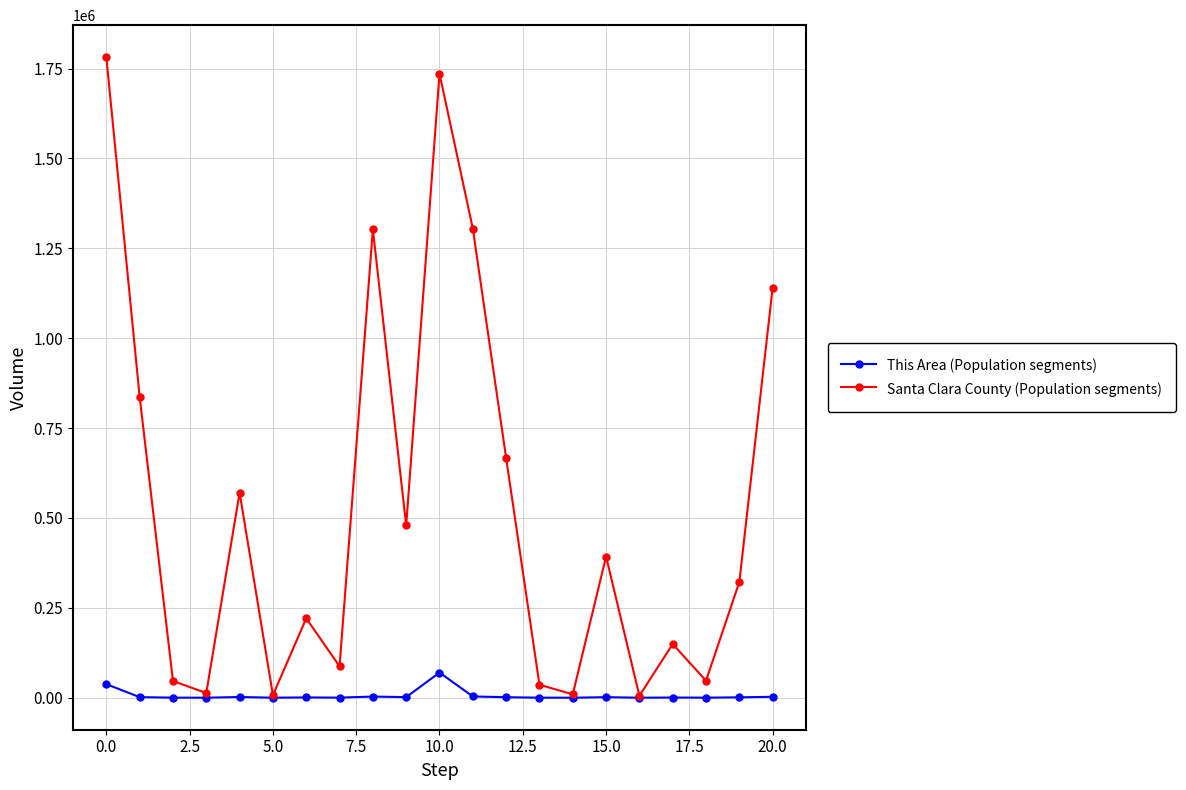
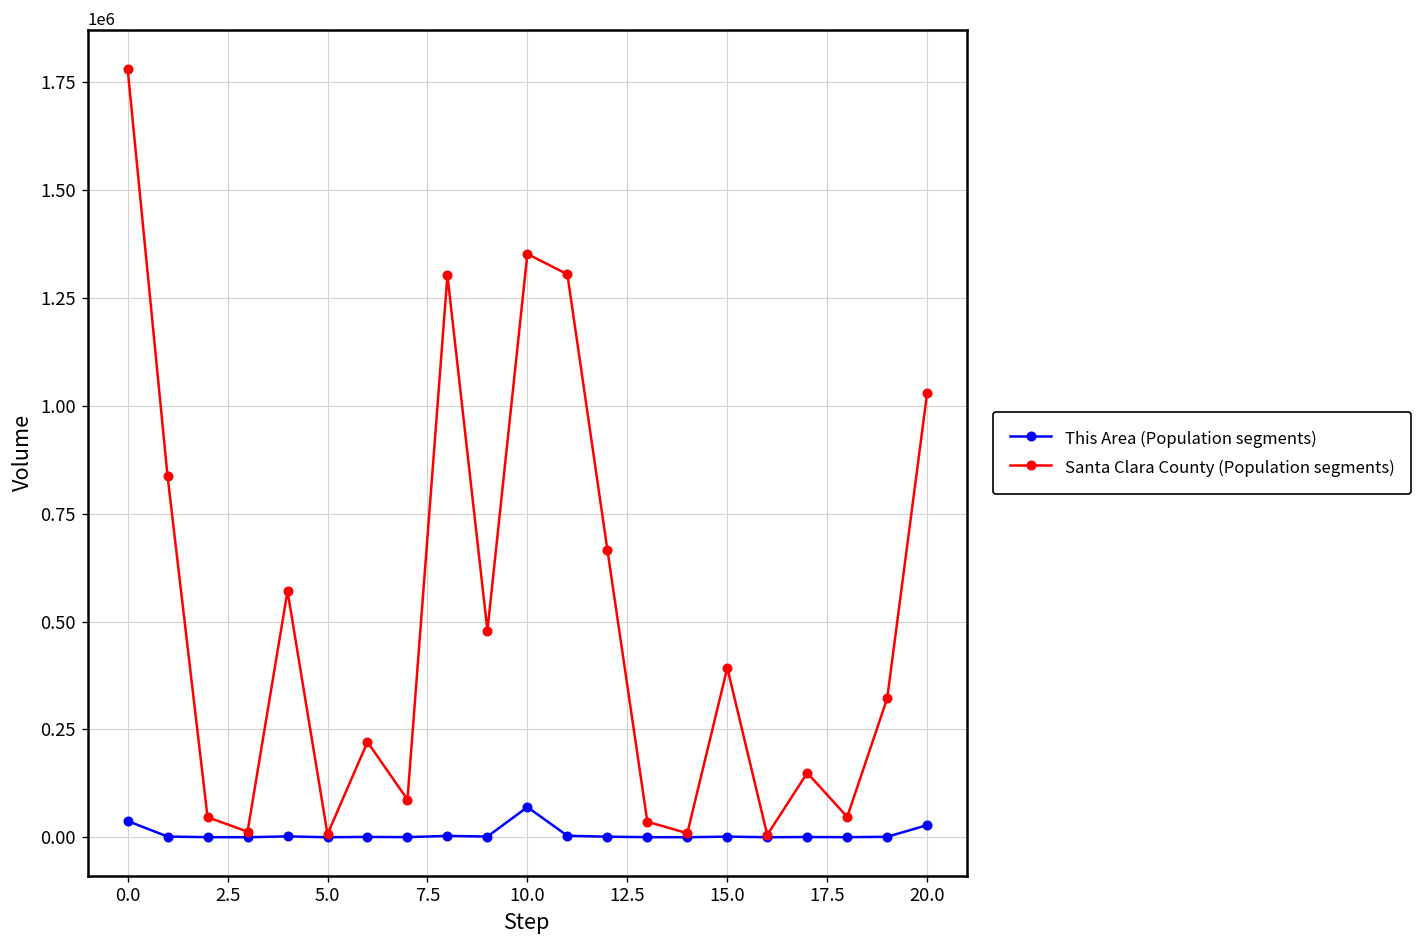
Santa Clara County (Population segments), 10.0: 1740000 -> 1350000
This Area (Population segments), 20.0: 0 -> 30000
Santa Clara County (Population segments), 20.0: 1140000 -> 1030000
